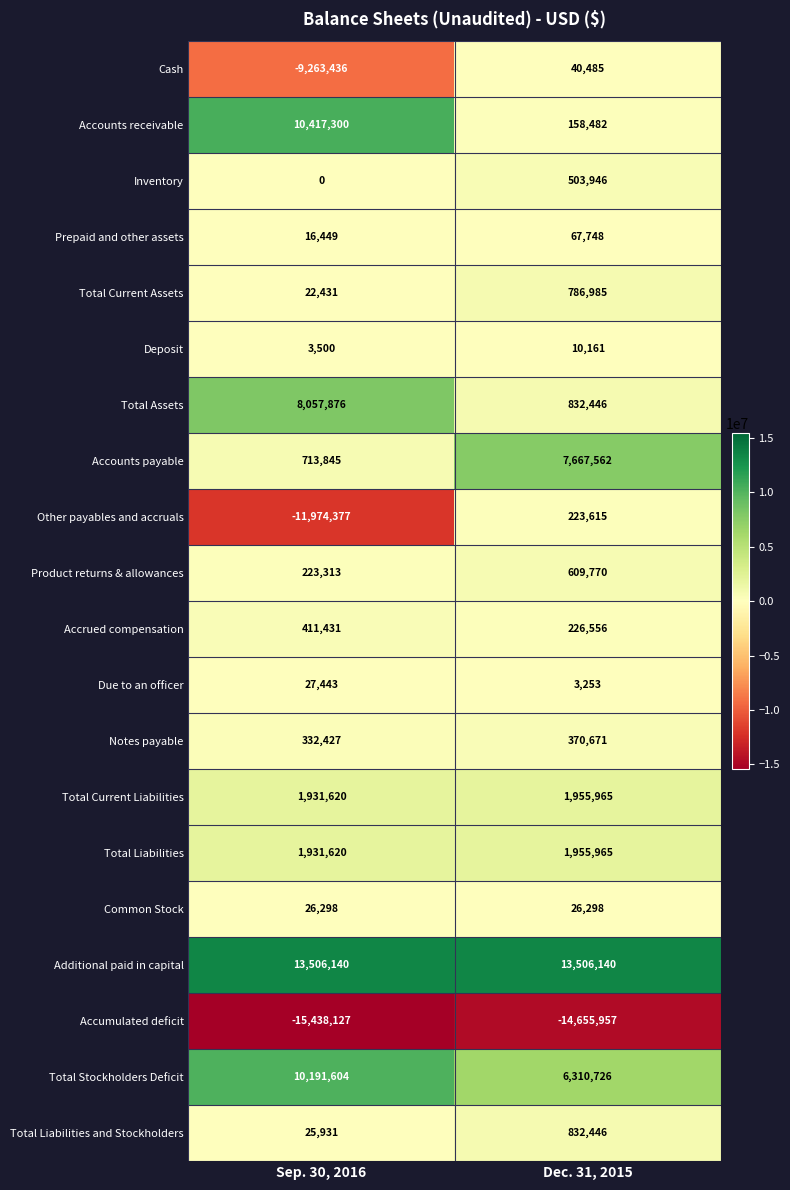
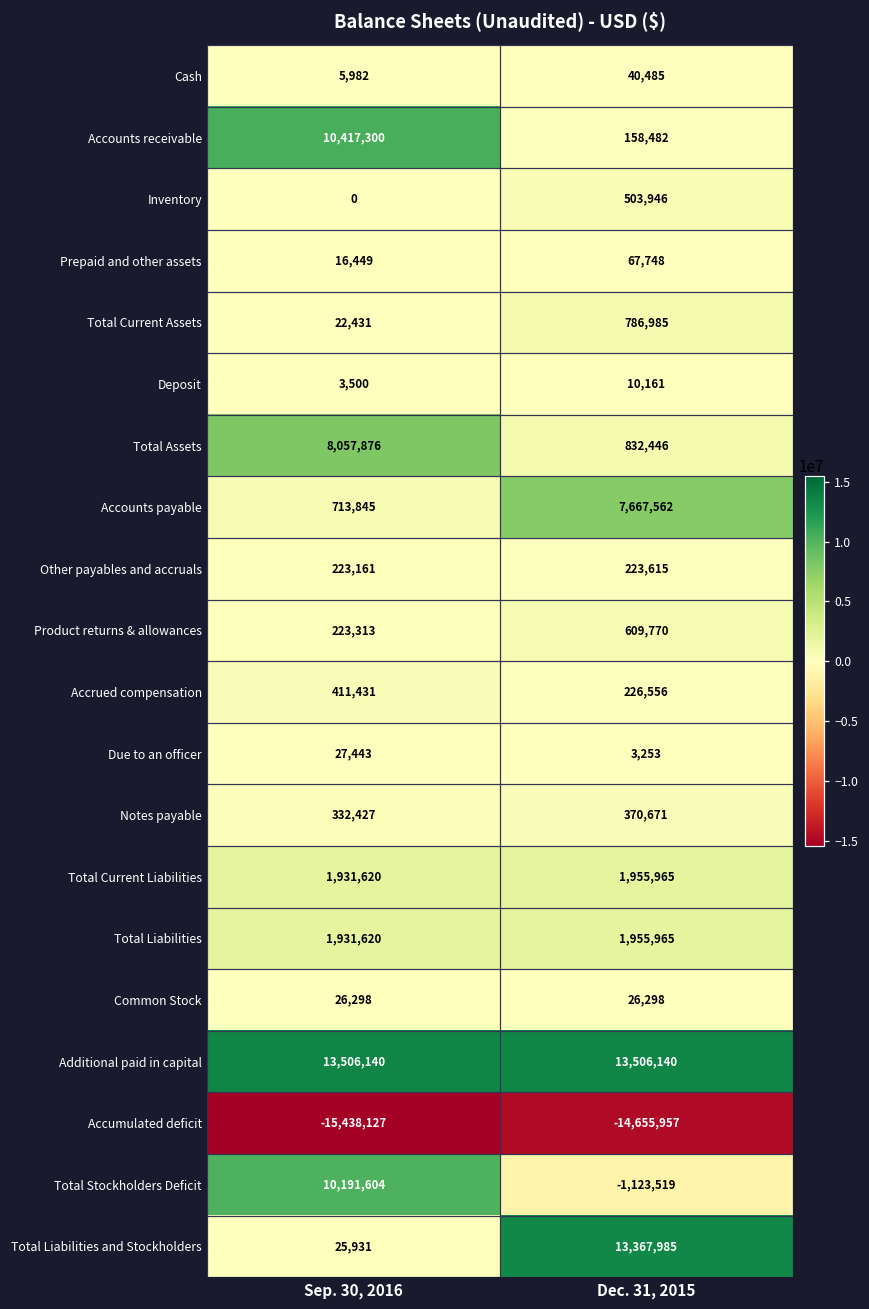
Cash, Sep. 30, 2016: -9,263,436 -> 5,982
Other payables and accruals, Sep. 30, 2016: -11,974,377 -> 223,161
Total Stockholders Deficit, Dec. 31, 2015: 6,310,726 -> -1,123,519
Total Liabilities and Stockholders, Dec. 31, 2015: 832,446 -> 13,367,985
